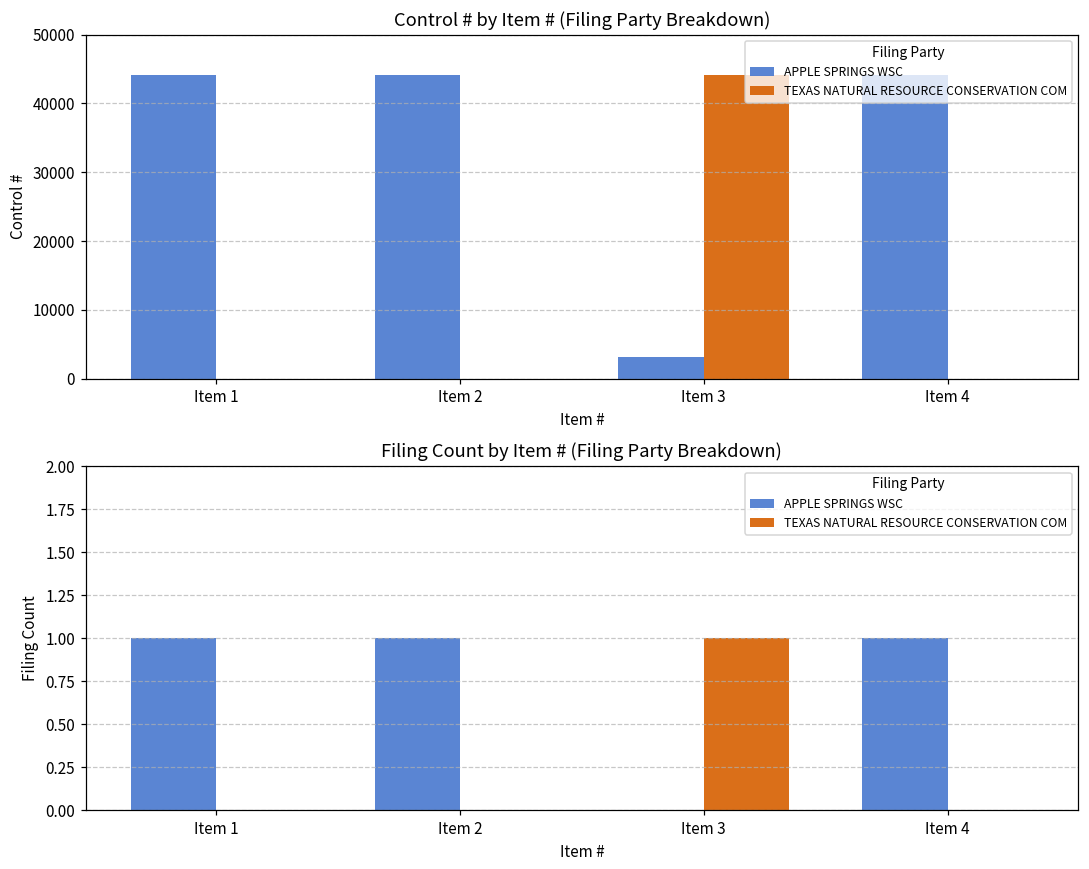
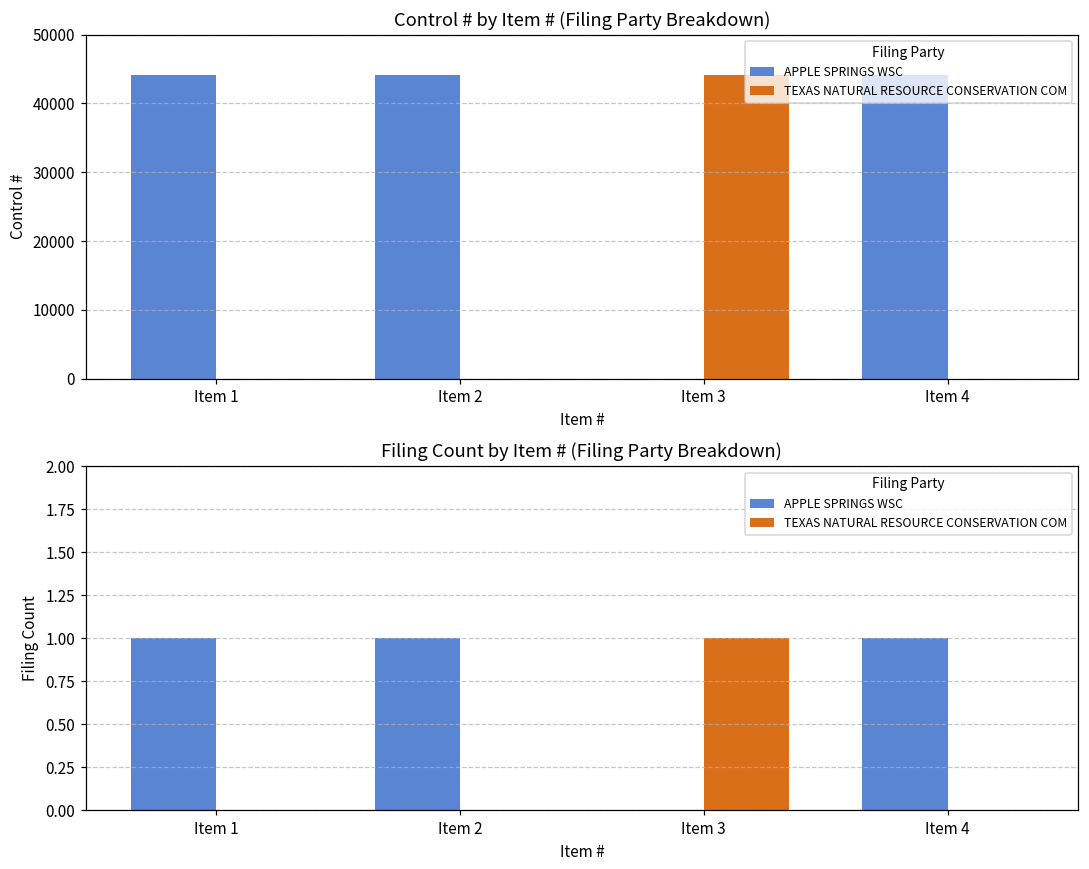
Control # by Item # (Filing Party Breakdown), APPLE SPRINGS WSC, Item 3: 3000 -> 0
